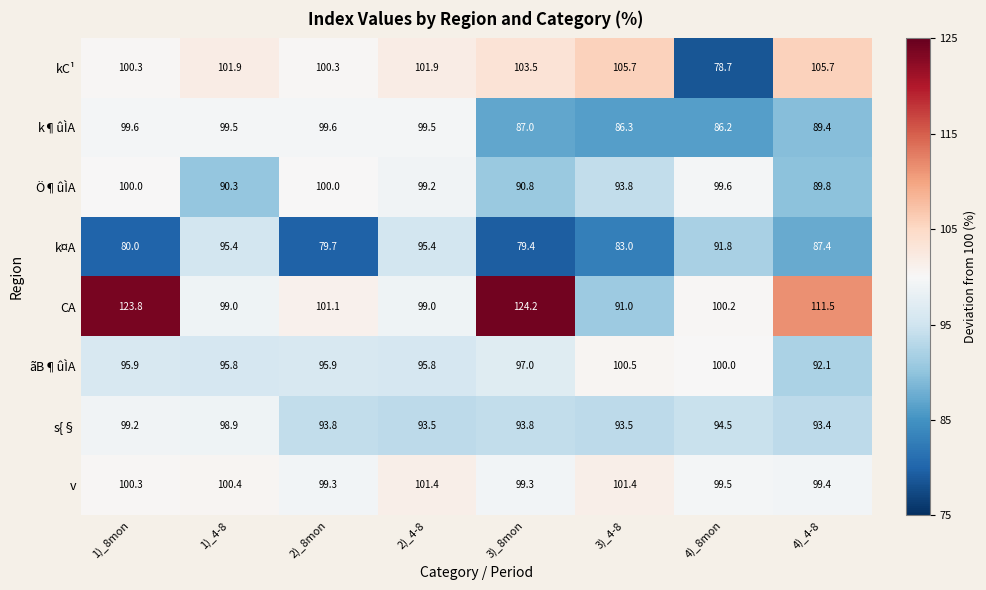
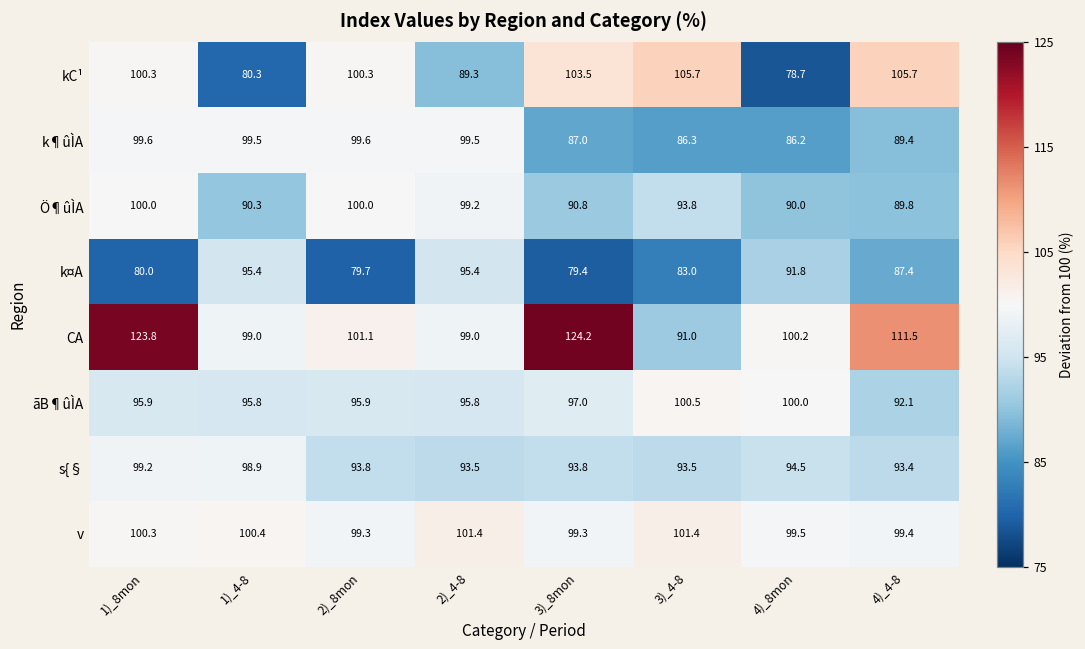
kC¹, 1)_4-8: 101.9 -> 80.3
kC¹, 2)_4-8: 101.9 -> 89.3
Ö¶ûÌA, 4)_8mon: 99.6 -> 90.0
